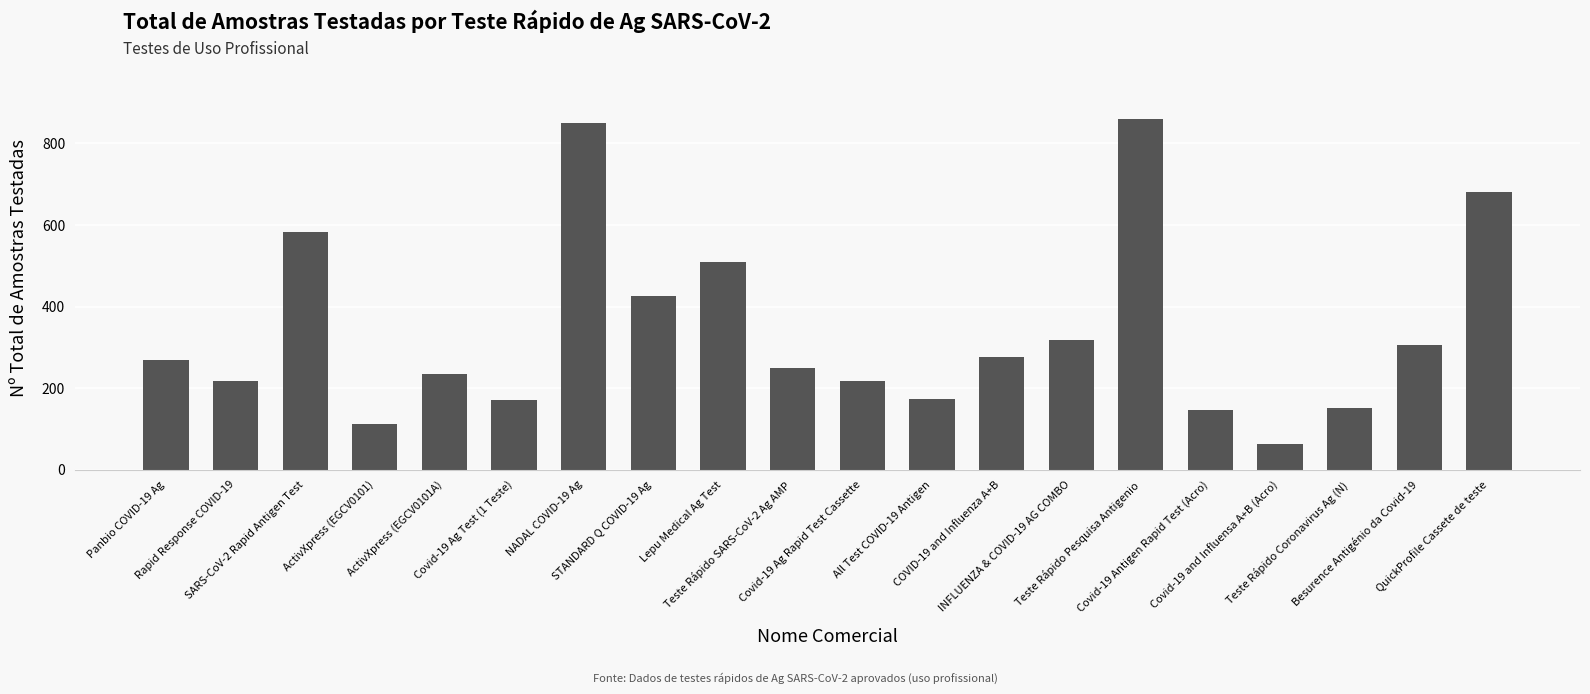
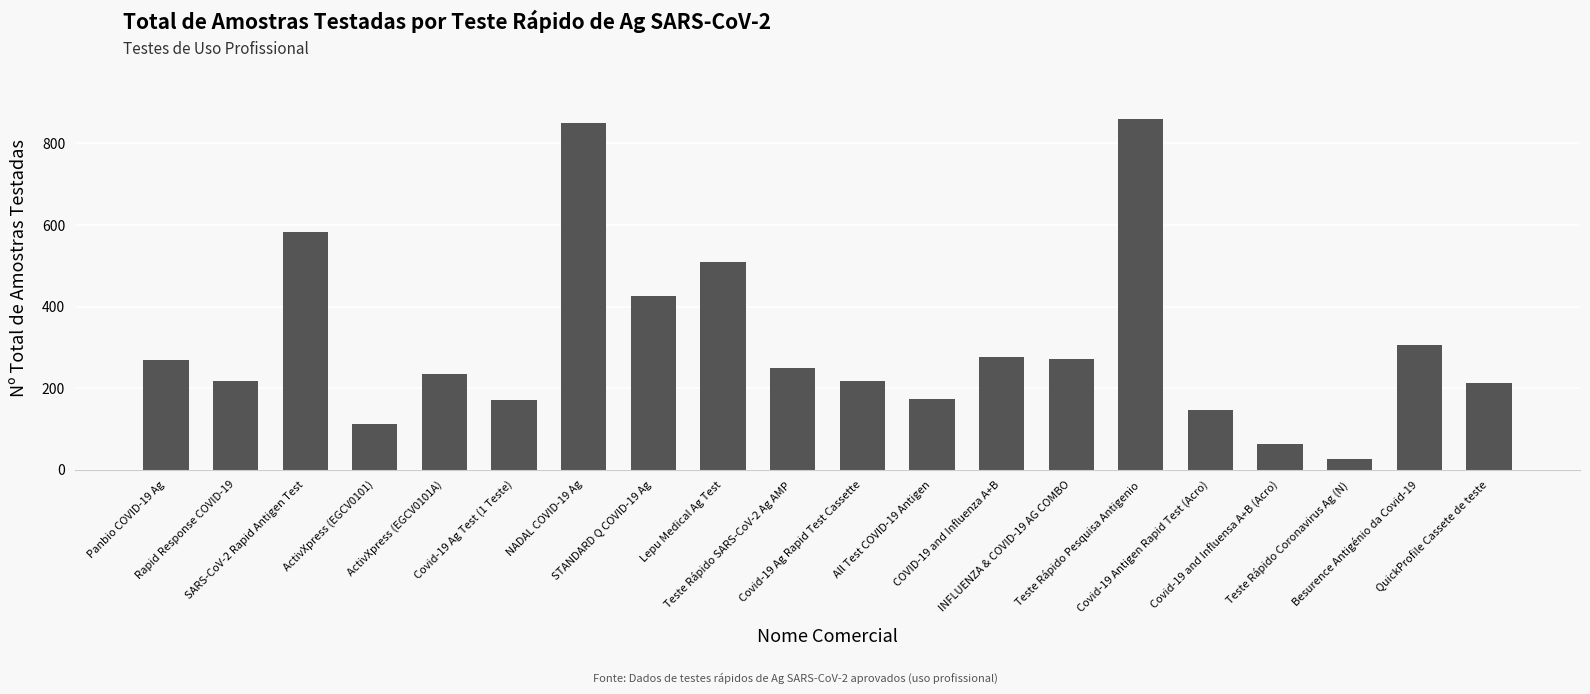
INFLUENZA & COVID-19 AG COMBO: 320 -> 270
Teste Rápido Coronavirus Ag (N): 150 -> 30
QuickProfile Cassete de teste: 680 -> 210
